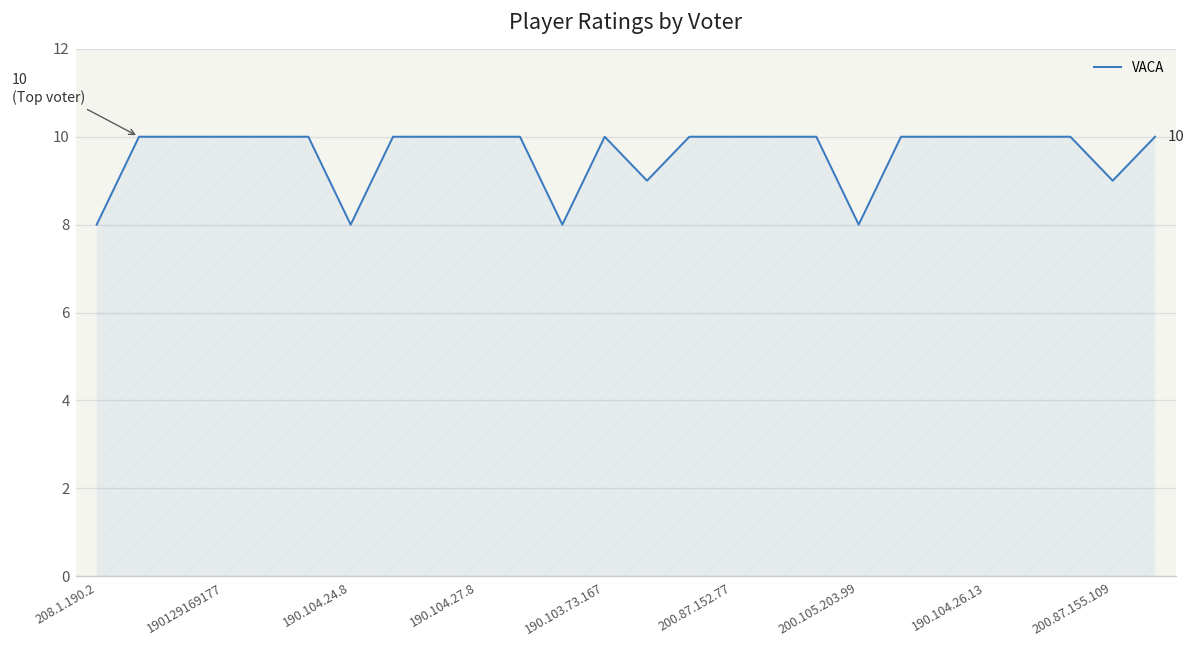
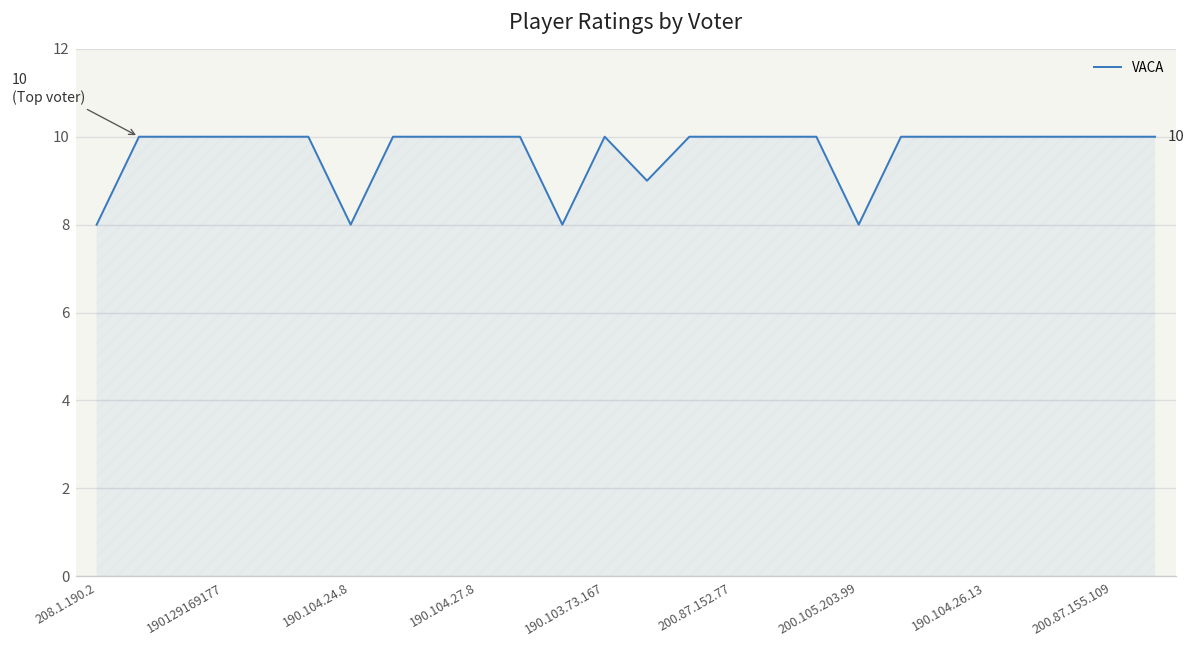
200.87.155.109: 9 -> 10
